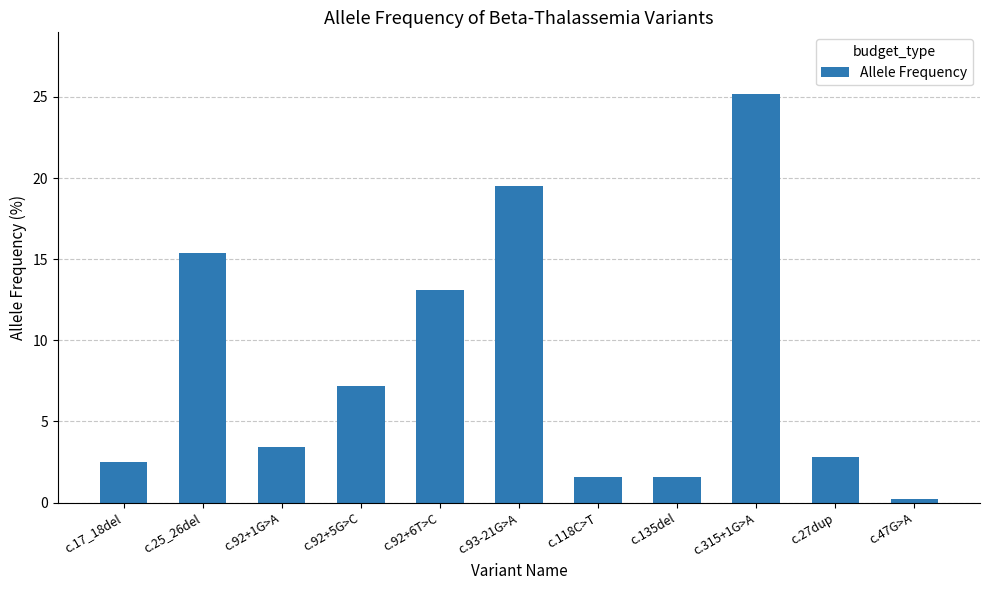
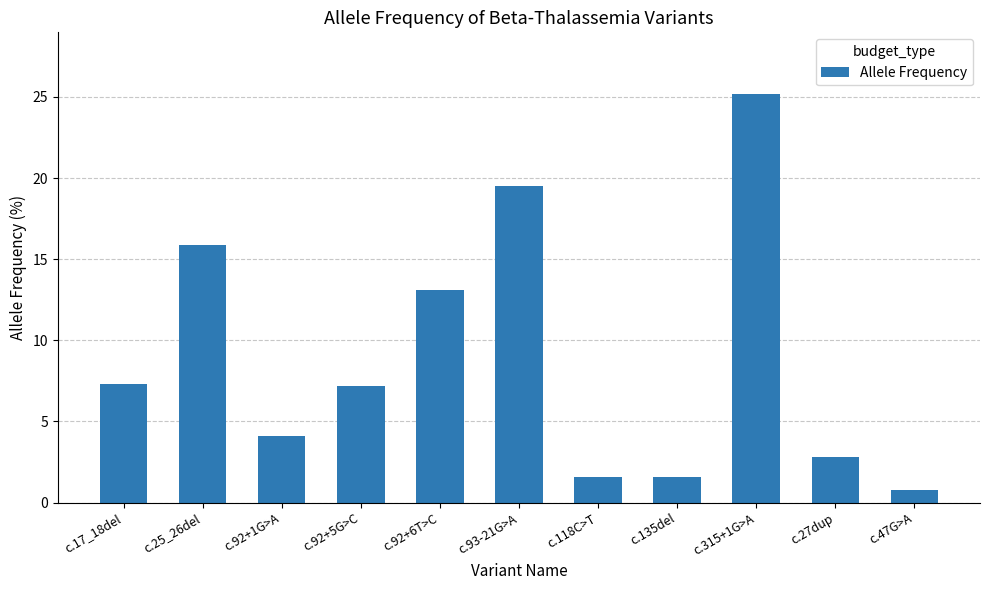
c.17_18del: 2.5 -> 7.3
c.25_26del: 15.4 -> 15.9
c.92+1G>A: 3.4 -> 4.1
c.47G>A: 0.2 -> 0.8
